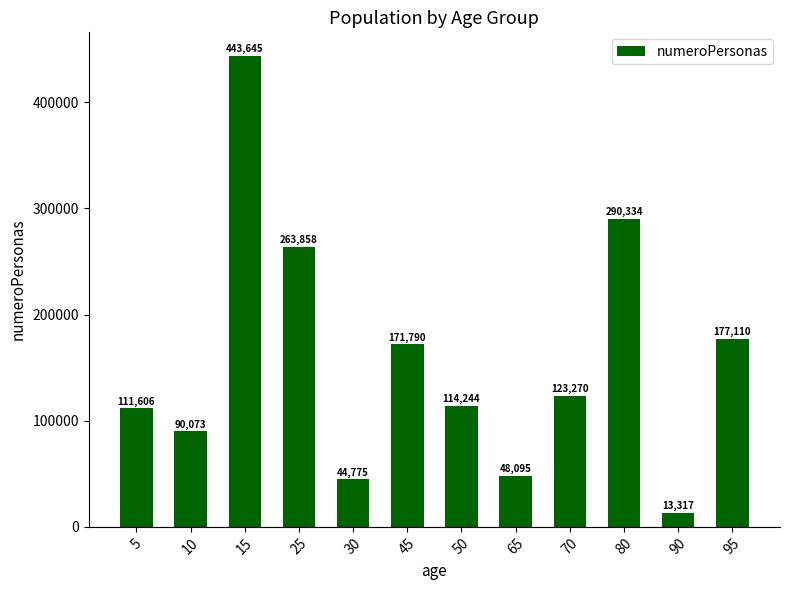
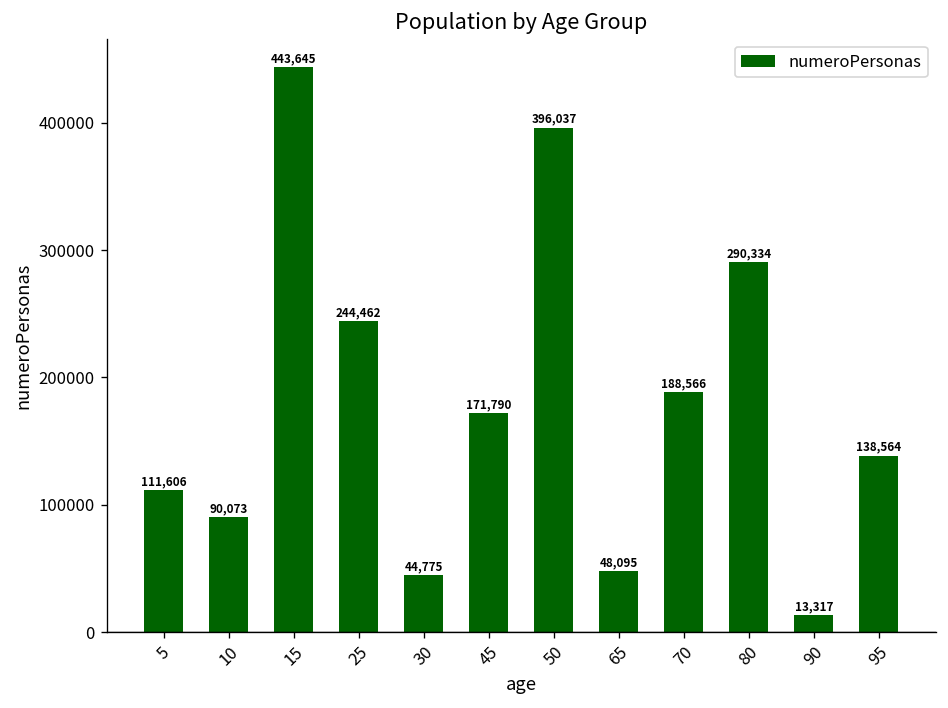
25: 263,858 -> 244,462
50: 114,244 -> 396,037
70: 123,270 -> 188,566
95: 177,110 -> 138,564
